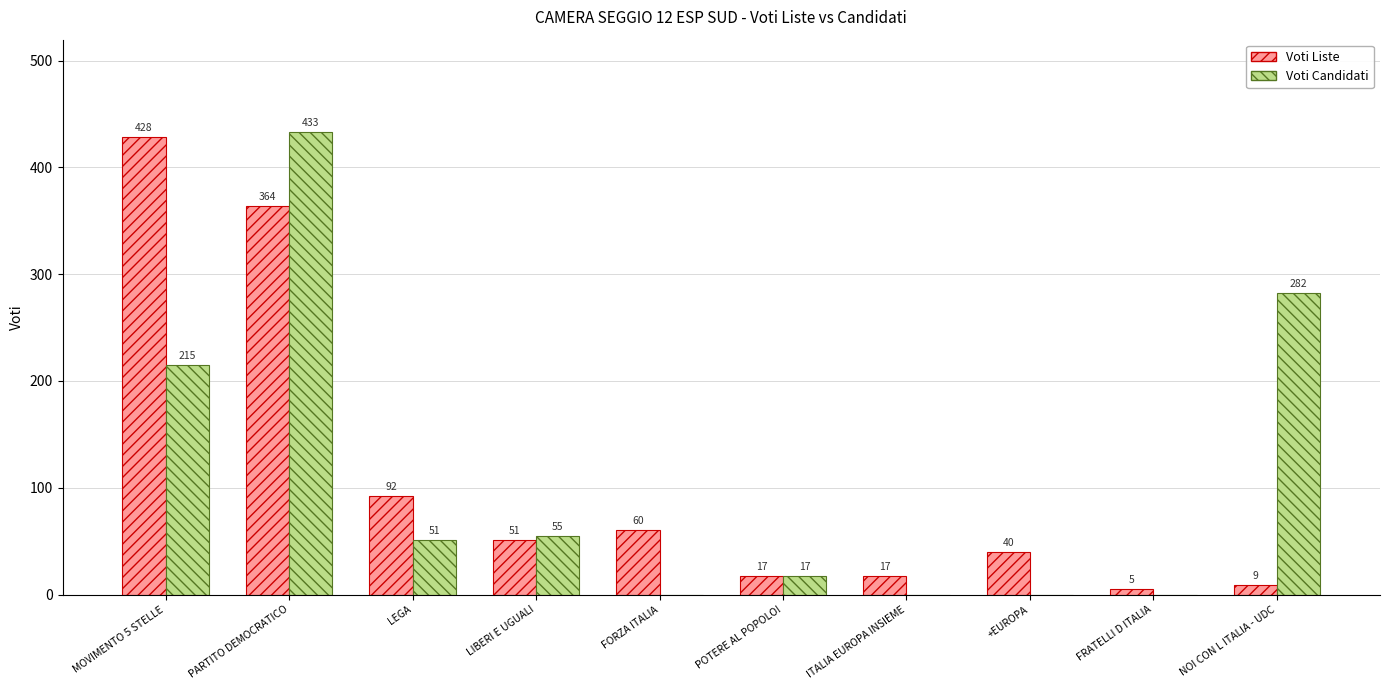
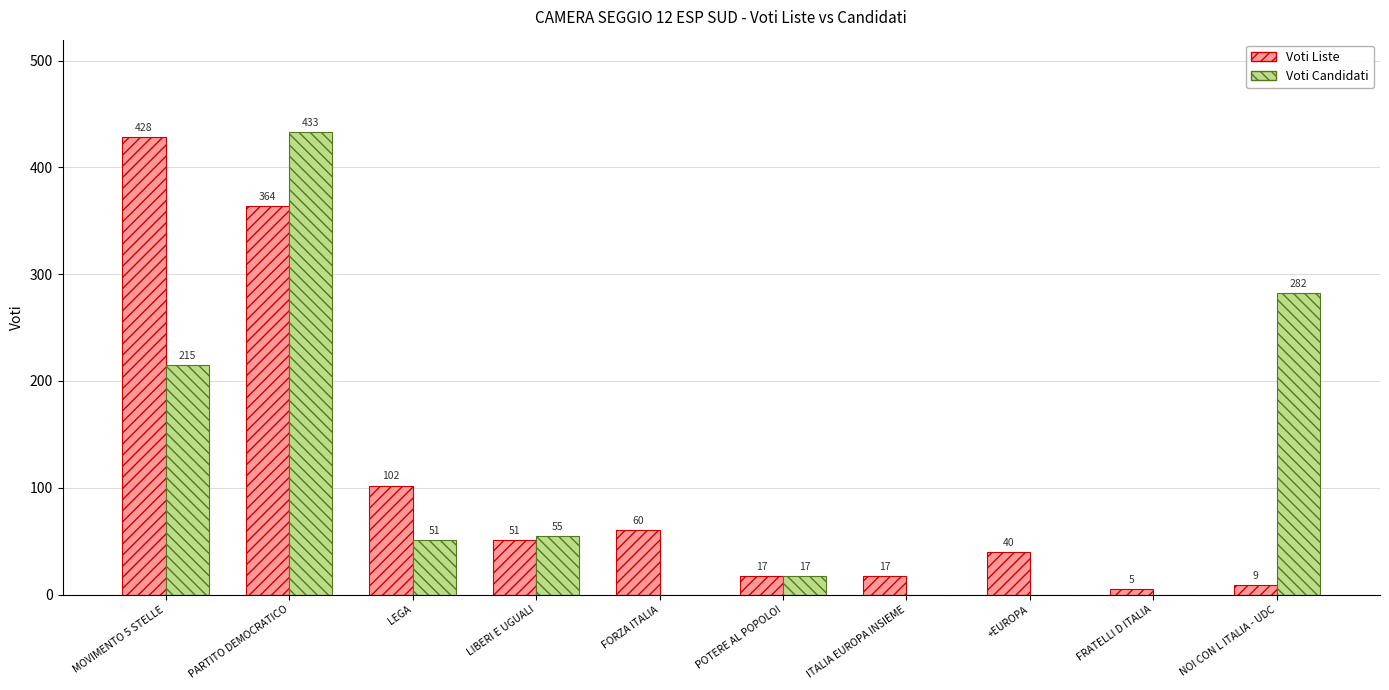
Voti Liste, LEGA: 92 -> 102
